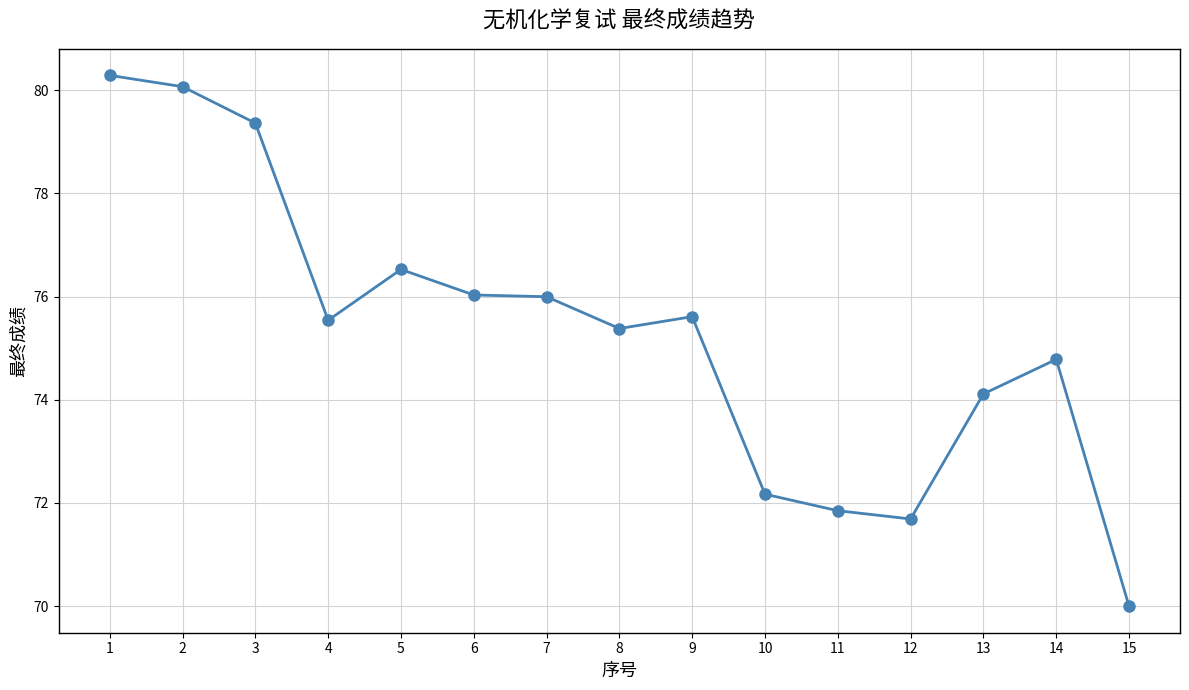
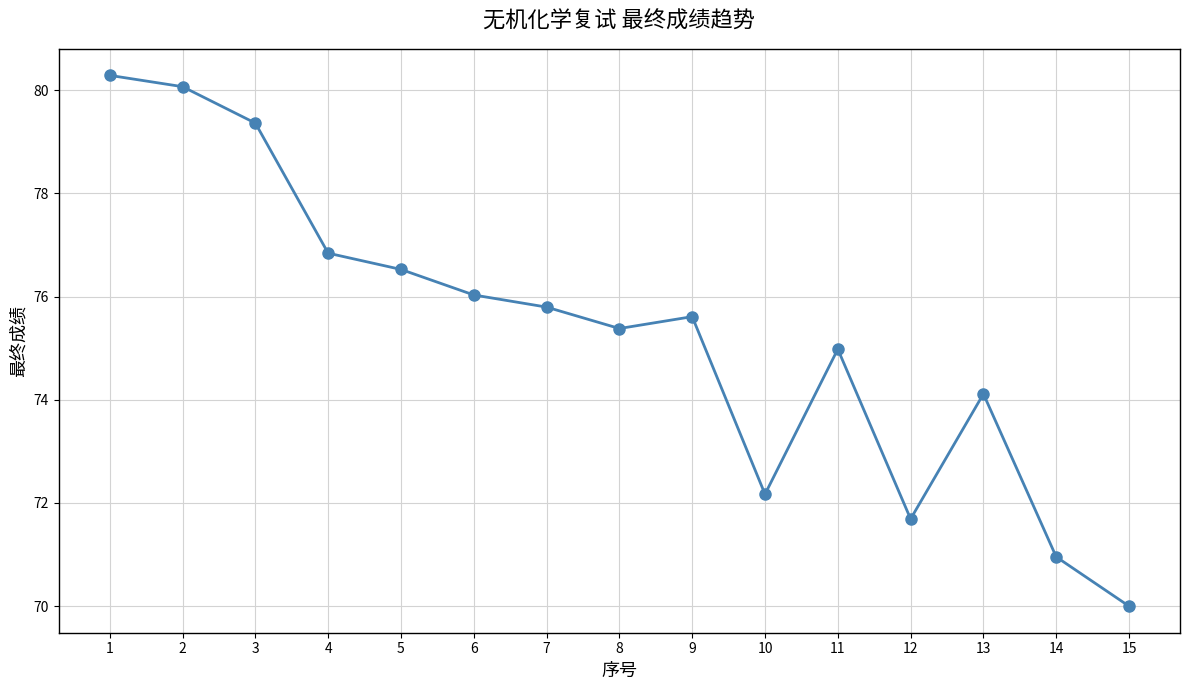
4: 75.5 -> 76.8
7: 76.0 -> 75.8
11: 71.9 -> 75.0
14: 74.8 -> 71.0
